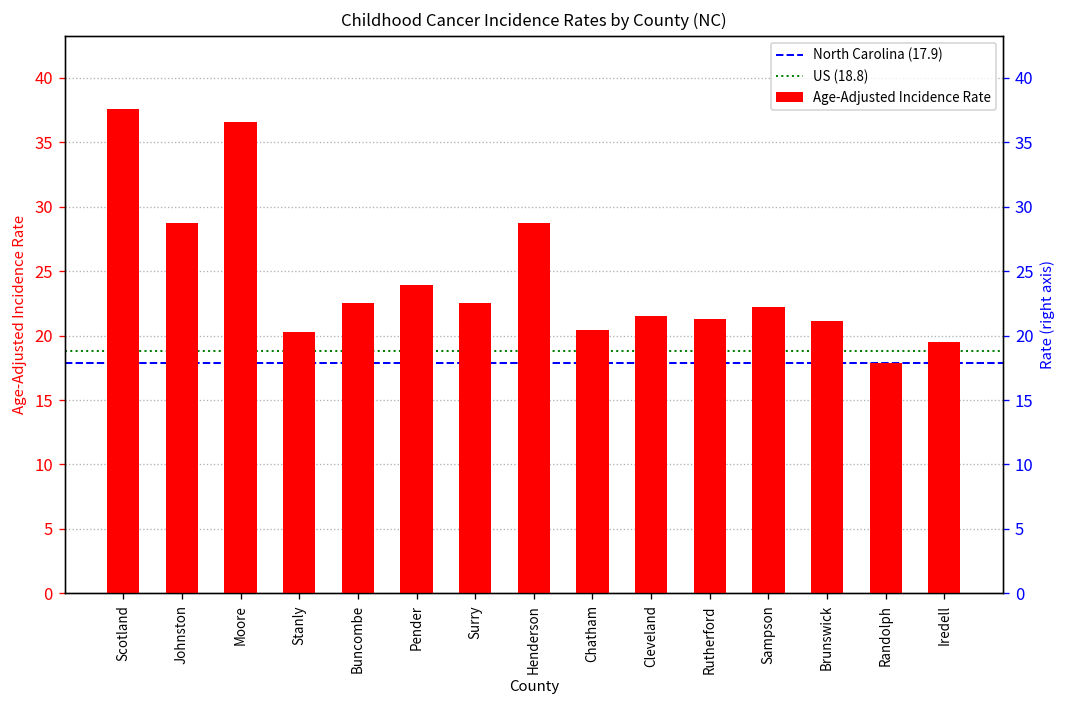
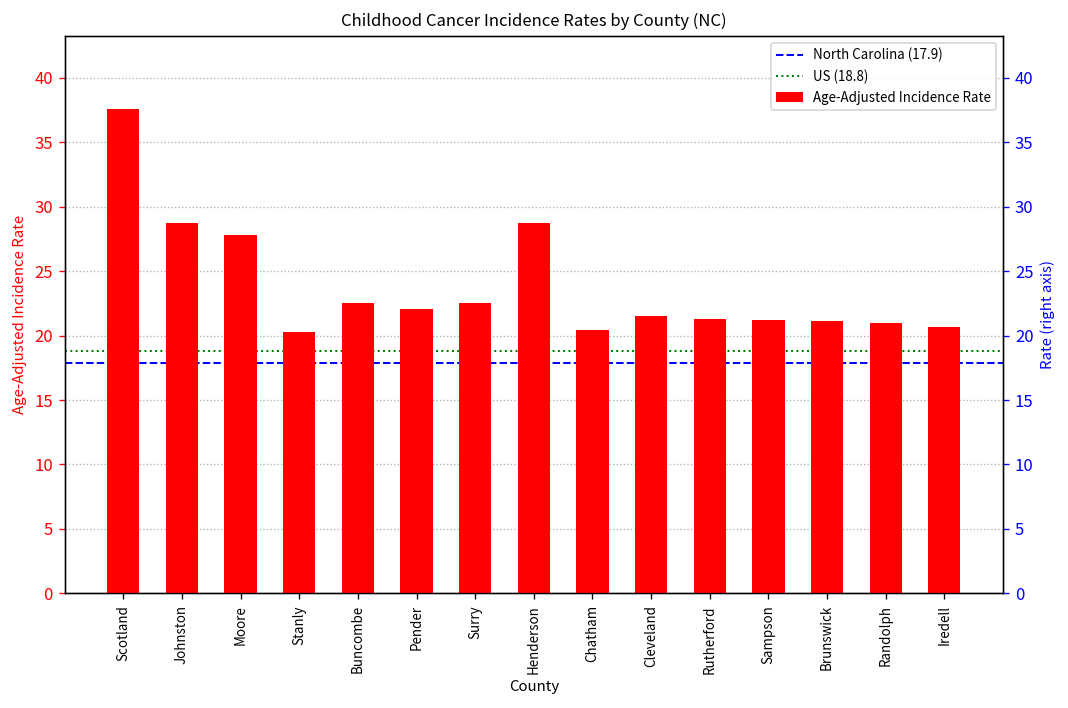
Moore: 36.6 -> 27.8
Pender: 23.9 -> 22.1
Sampson: 22.2 -> 21.2
Randolph: 17.9 -> 21.0
Iredell: 19.5 -> 20.7
